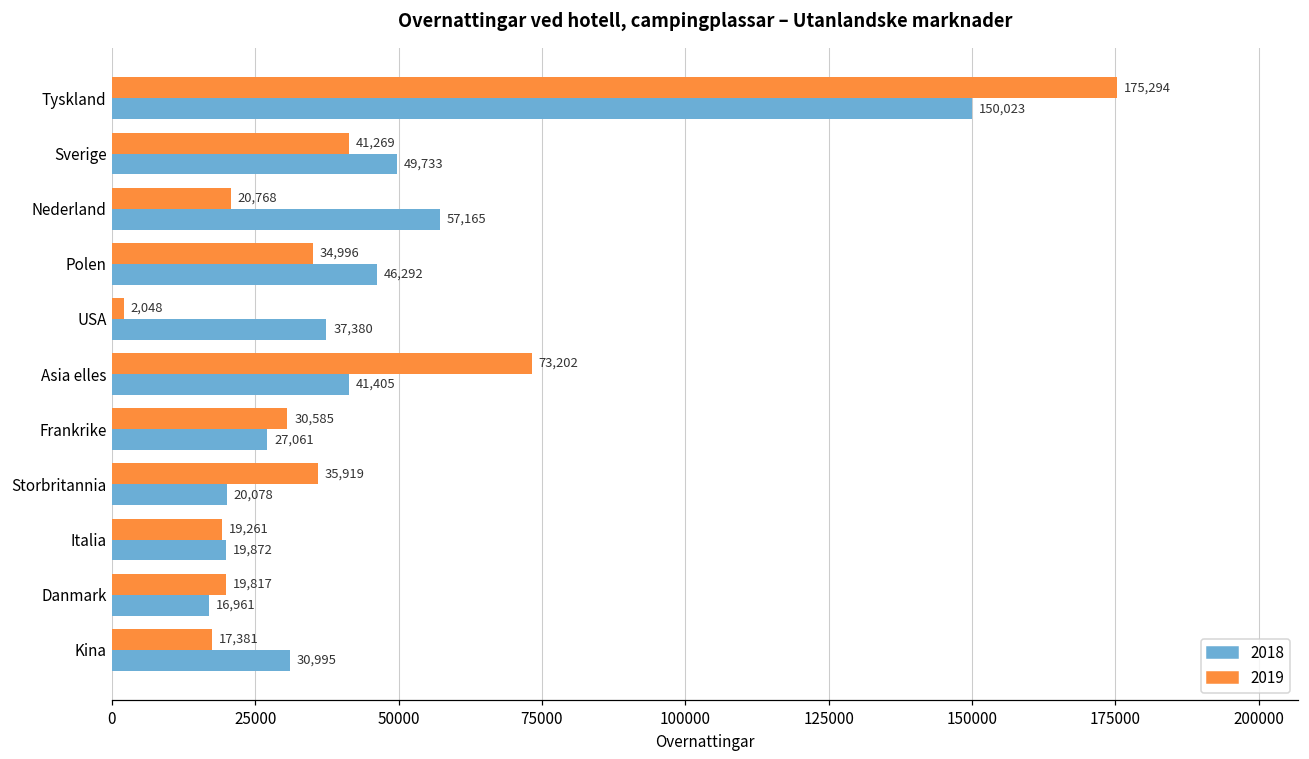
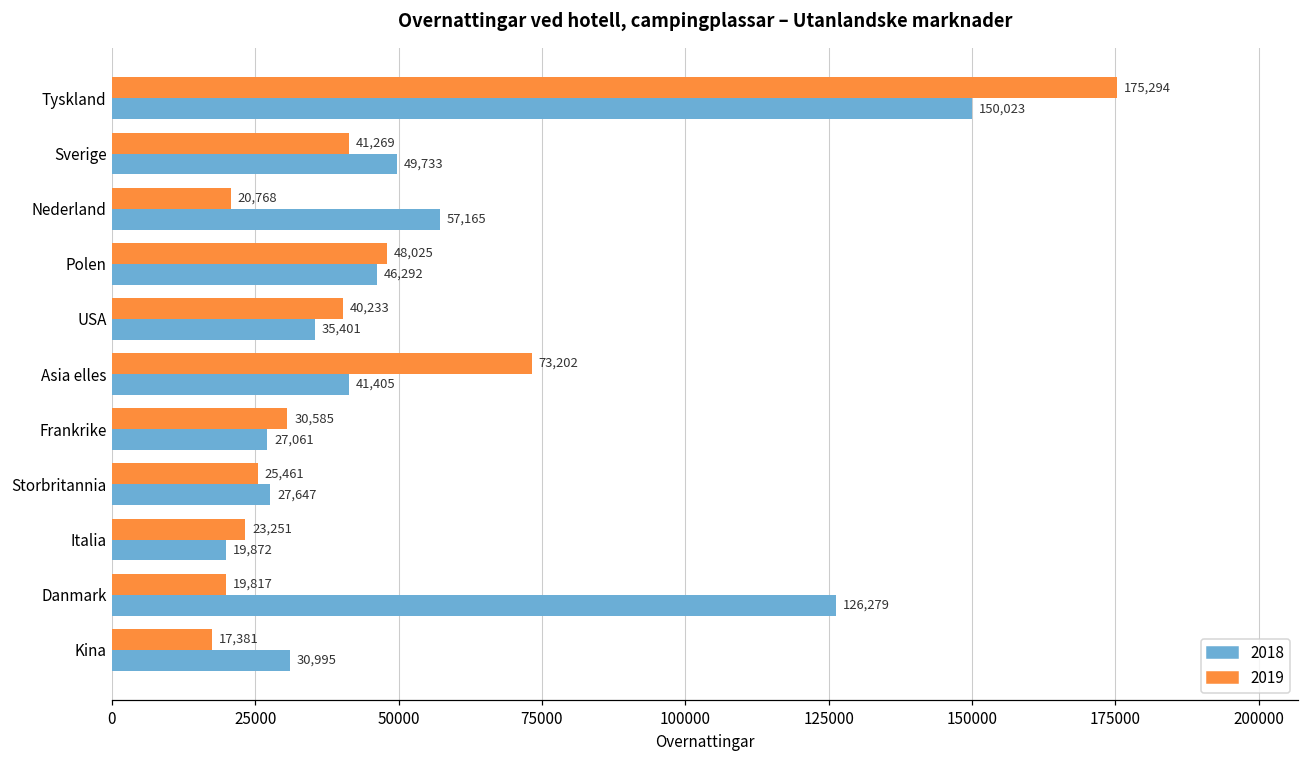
2019, Polen: 34,996 -> 48,025
2019, USA: 2,048 -> 40,233
2018, USA: 37,380 -> 35,401
2019, Storbritannia: 35,919 -> 25,461
2018, Storbritannia: 20,078 -> 27,647
2019, Italia: 19,261 -> 23,251
2018, Danmark: 16,961 -> 126,279
